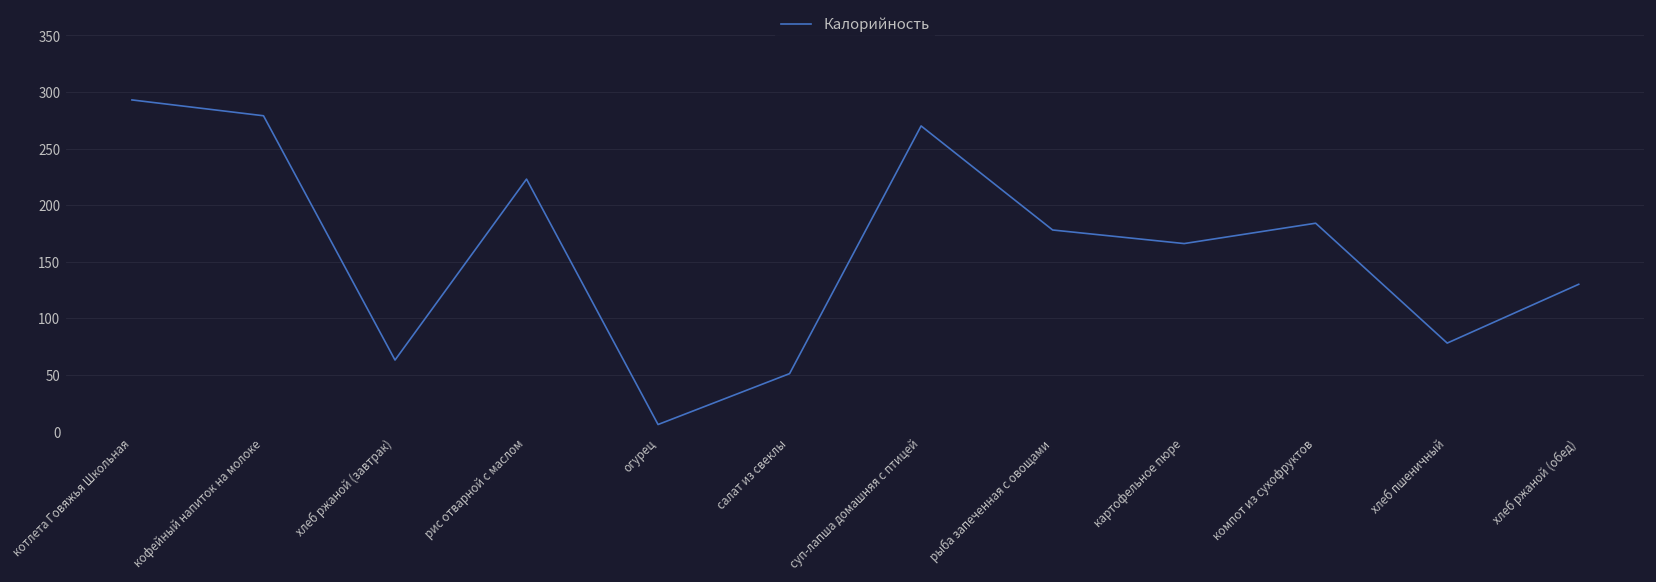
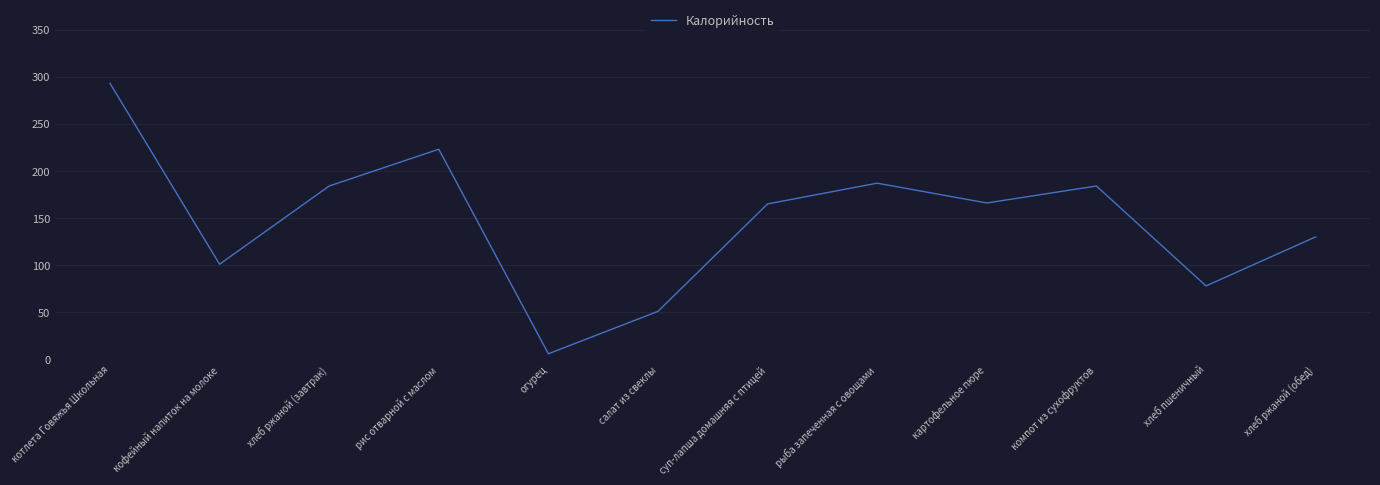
кофейный напиток на молоке: 280 -> 100
хлеб ржаной (завтрак): 60 -> 180
суп-лапша домашняя с птицей: 270 -> 170
рыба запеченная с овощами: 180 -> 190
